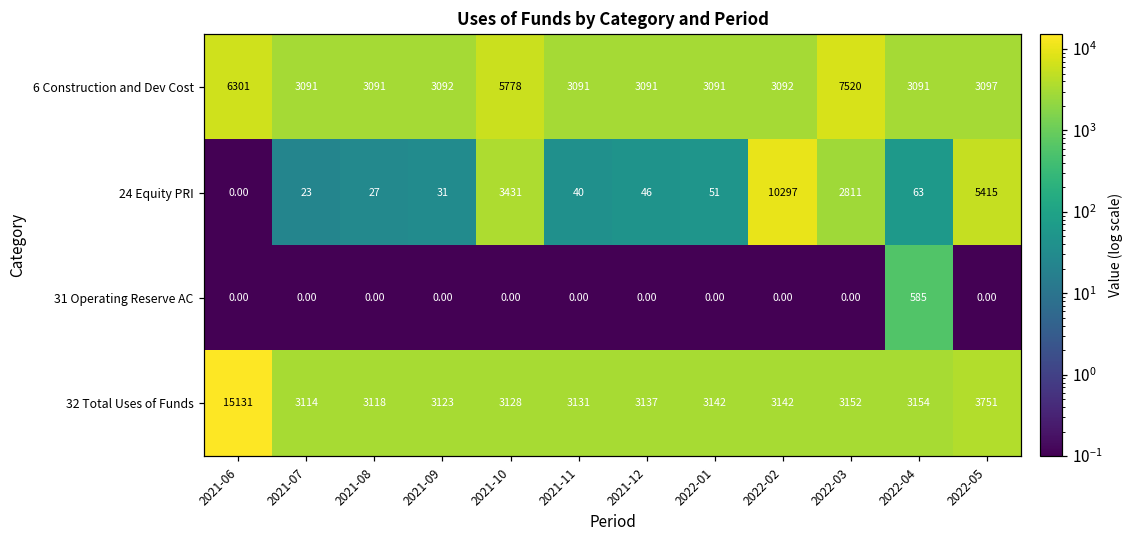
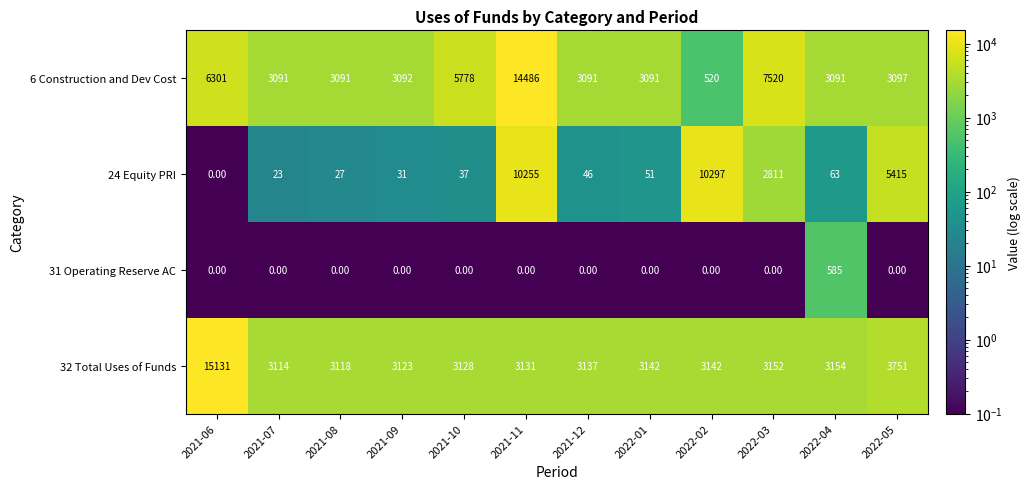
6 Construction and Dev Cost, 2021-11: 3091 -> 14486
6 Construction and Dev Cost, 2022-02: 3092 -> 520
24 Equity PRI, 2021-10: 3431 -> 37
24 Equity PRI, 2021-11: 40 -> 10255
